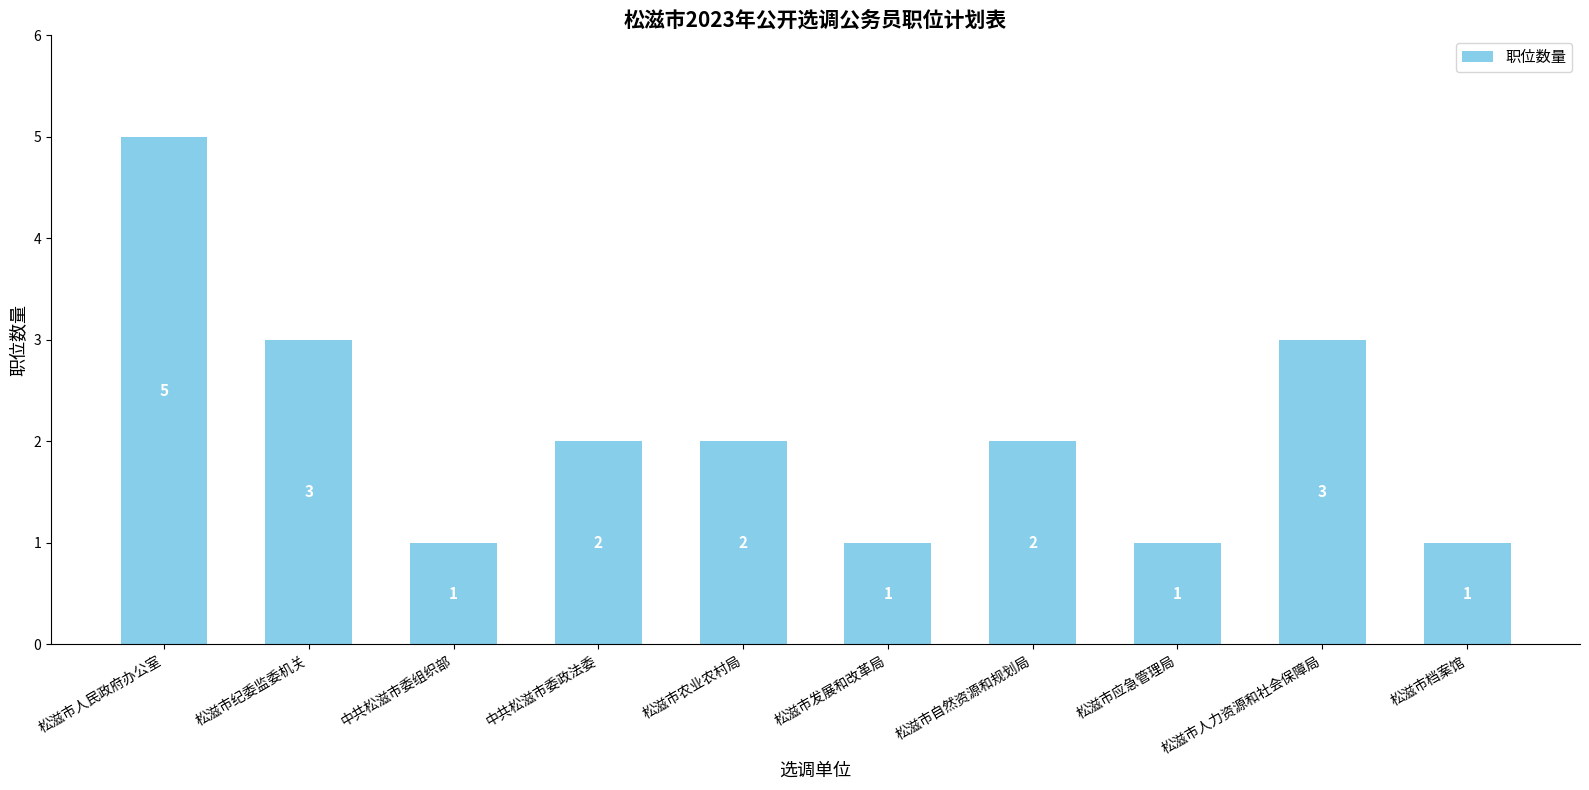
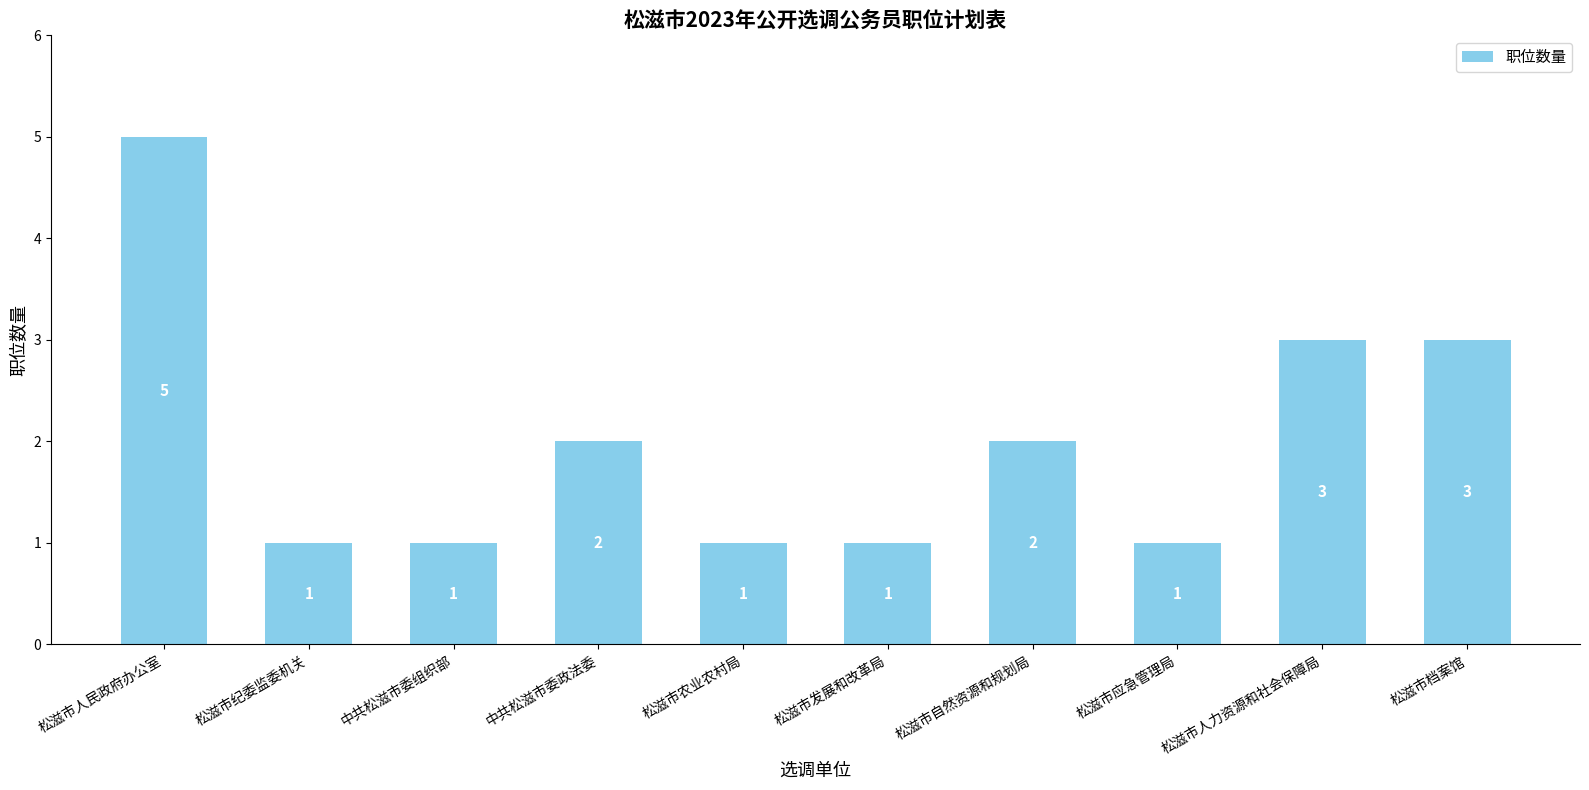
松滋市纪委监委机关: 3 -> 1
松滋市农业农村局: 2 -> 1
松滋市档案馆: 1 -> 3
